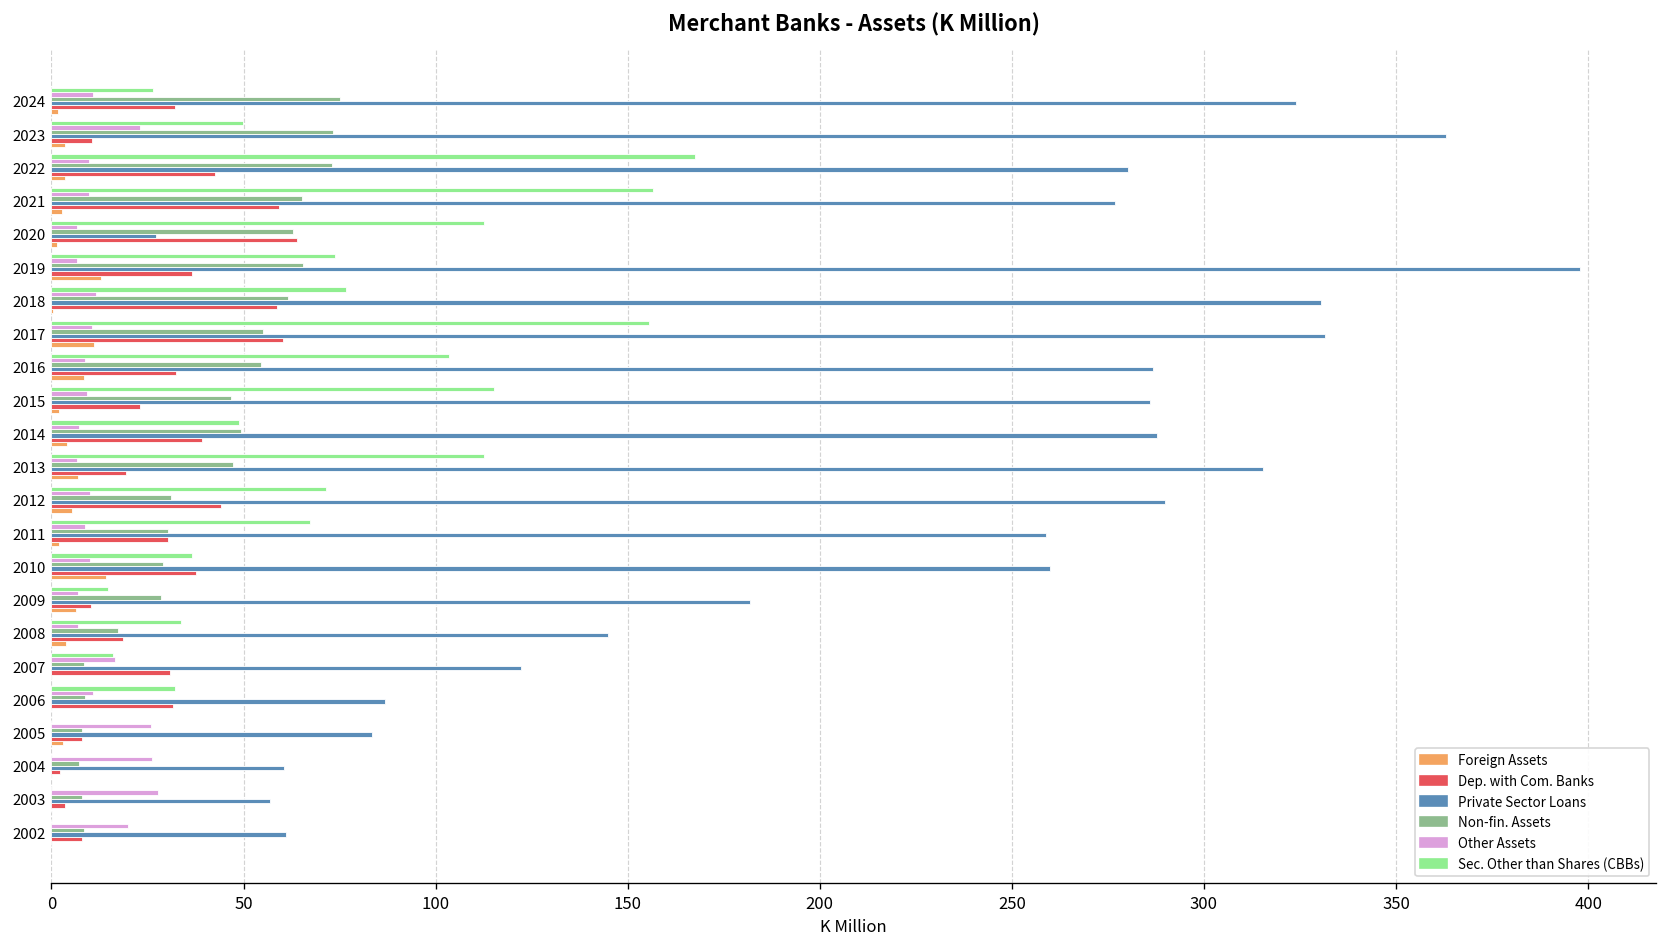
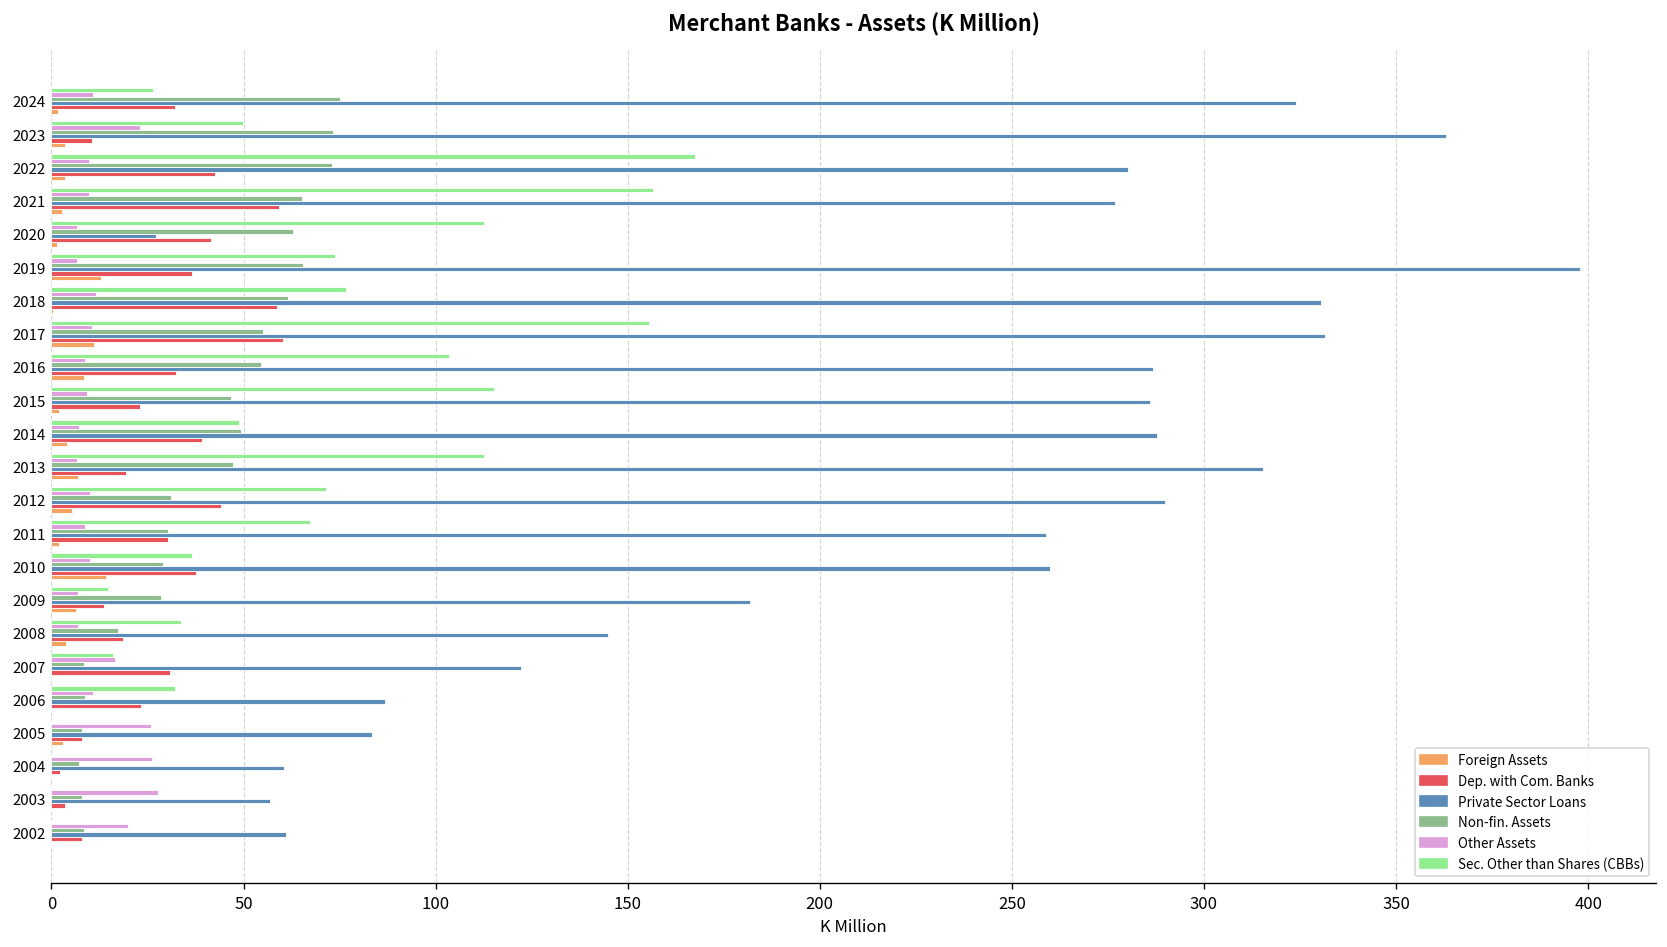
Dep. with Com. Banks, 2020: 64 -> 42
Dep. with Com. Banks, 2009: 10 -> 14
Dep. with Com. Banks, 2006: 32 -> 23
